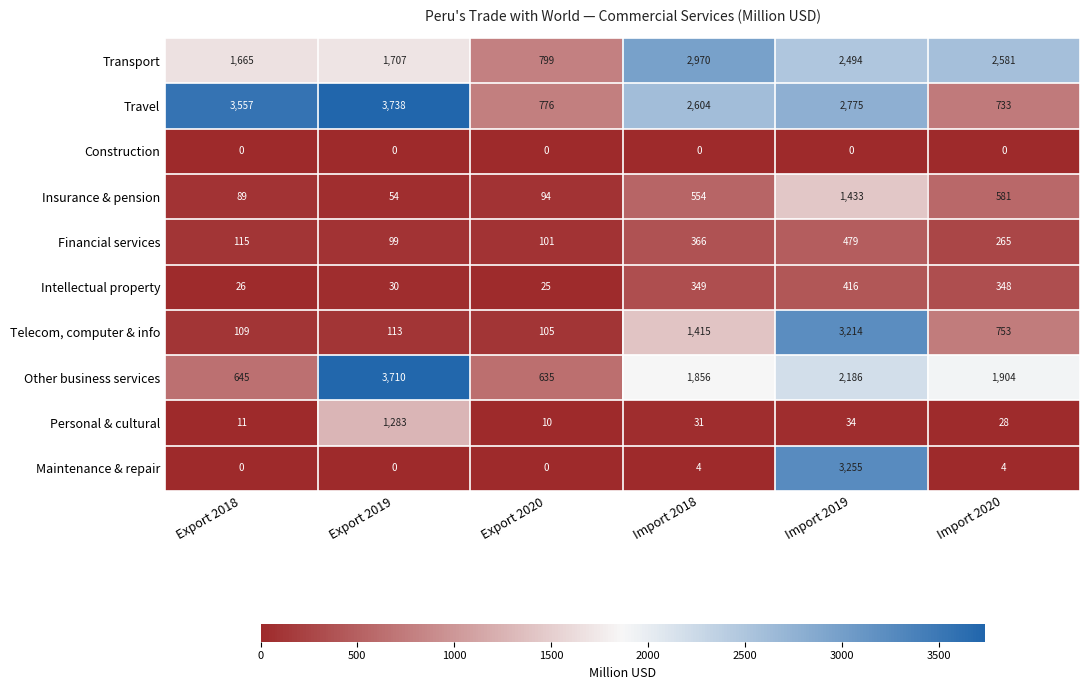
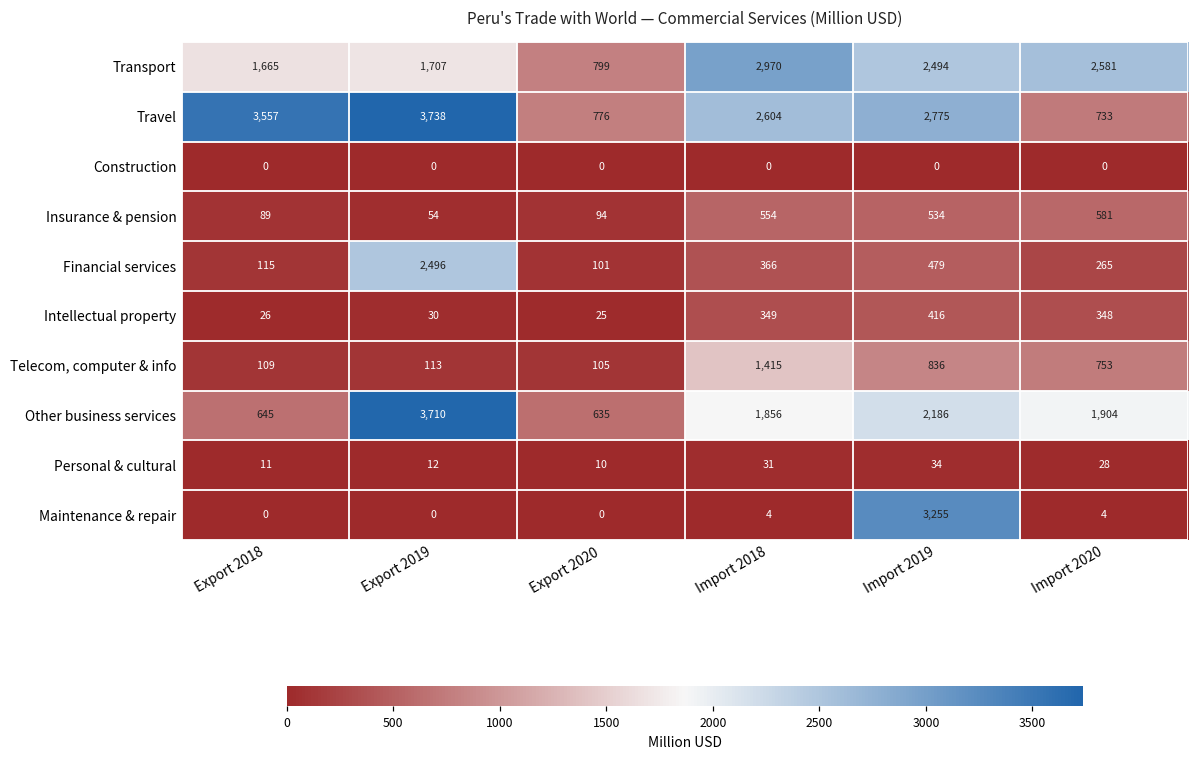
Insurance & pension, Import 2019: 1,433 -> 534
Financial services, Export 2019: 99 -> 2,496
Telecom, computer & info, Import 2019: 3,214 -> 836
Personal & cultural, Export 2019: 1,283 -> 12
